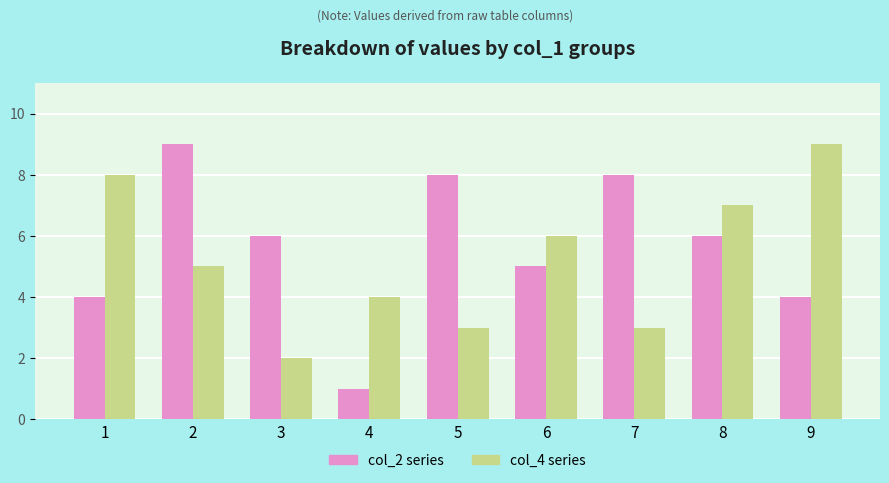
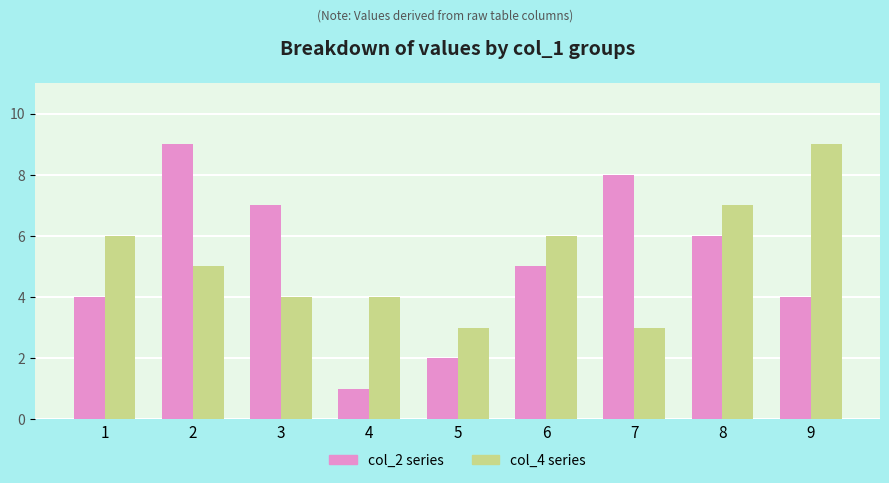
col_4 series, 1: 8 -> 6
col_2 series, 3: 6 -> 7
col_4 series, 3: 2 -> 4
col_2 series, 5: 8 -> 2
